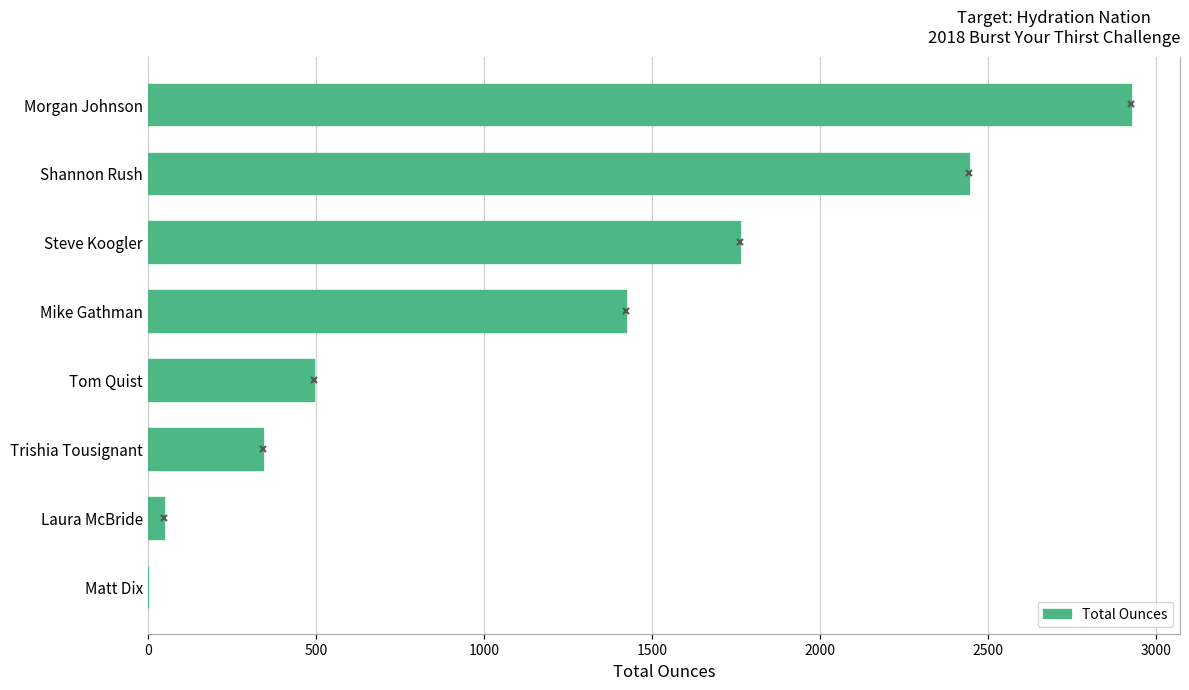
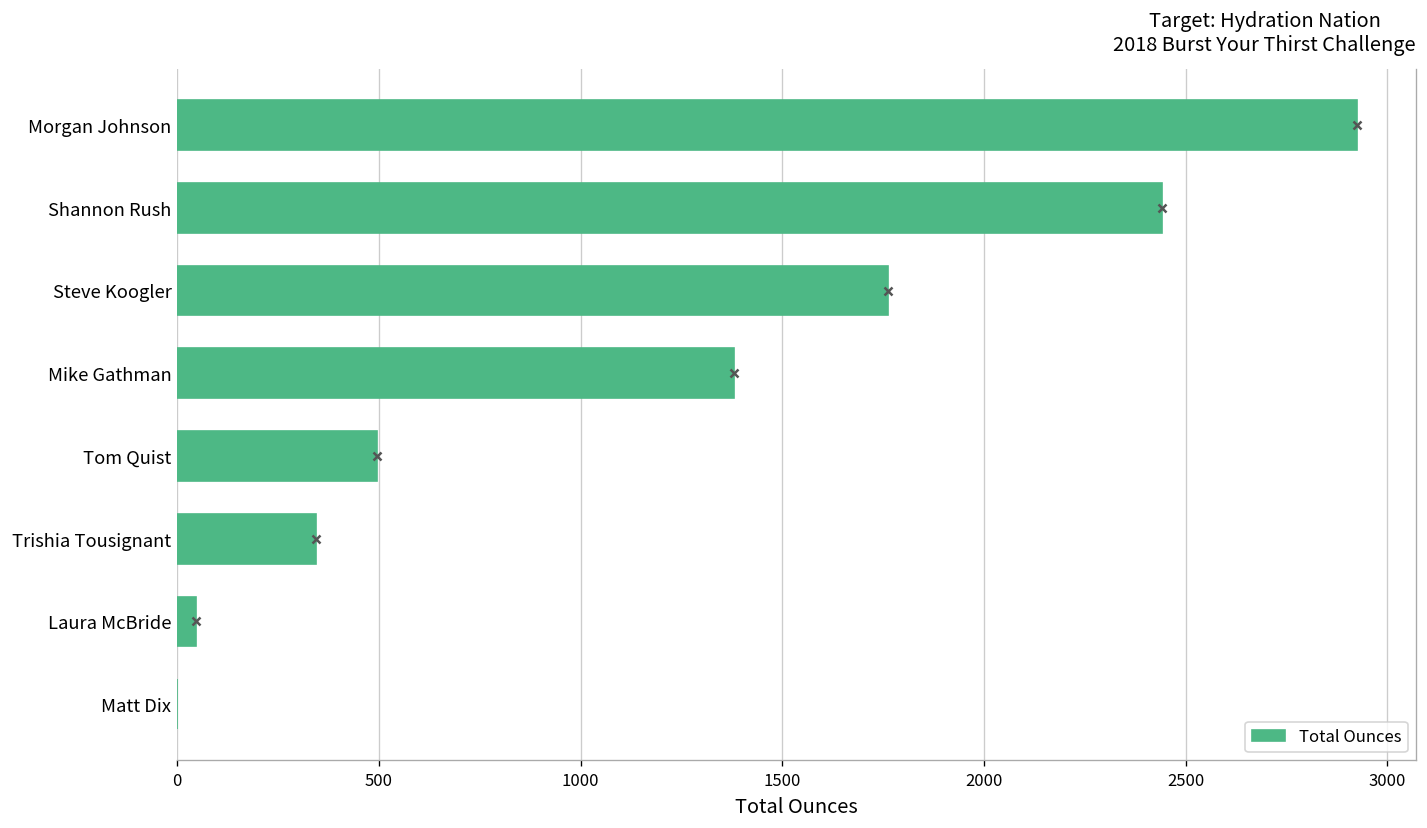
Total Ounces, Mike Gathman: 1420 -> 1380
